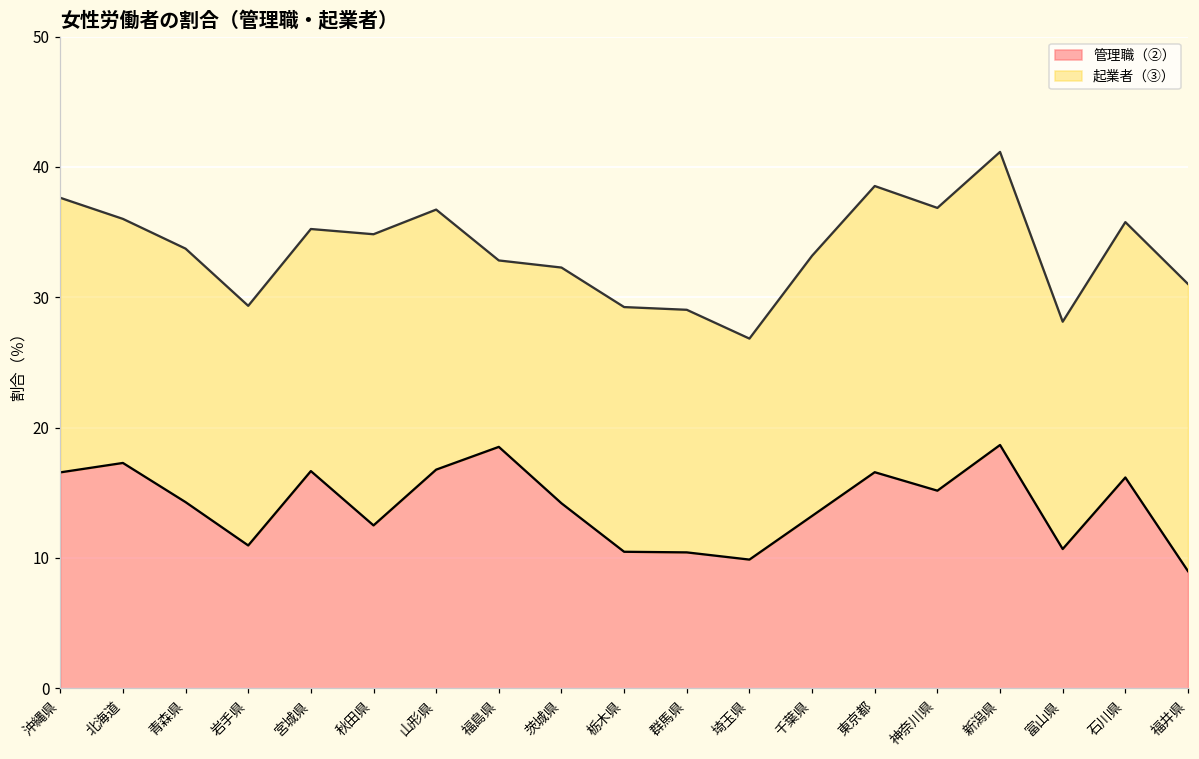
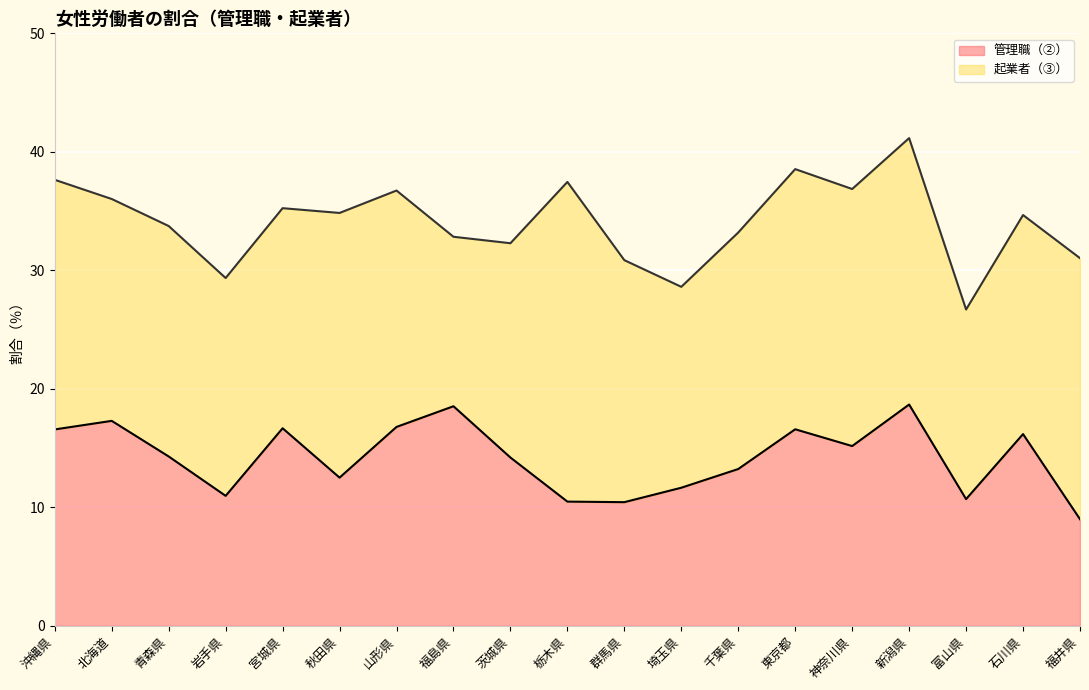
起業者（③）, 栃木県: 18.8 -> 27.0
起業者（③）, 群馬県: 18.6 -> 20.4
管理職（②）, 埼玉県: 9.9 -> 11.6
起業者（③）, 富山県: 17.4 -> 16.0
起業者（③）, 石川県: 19.6 -> 18.5
